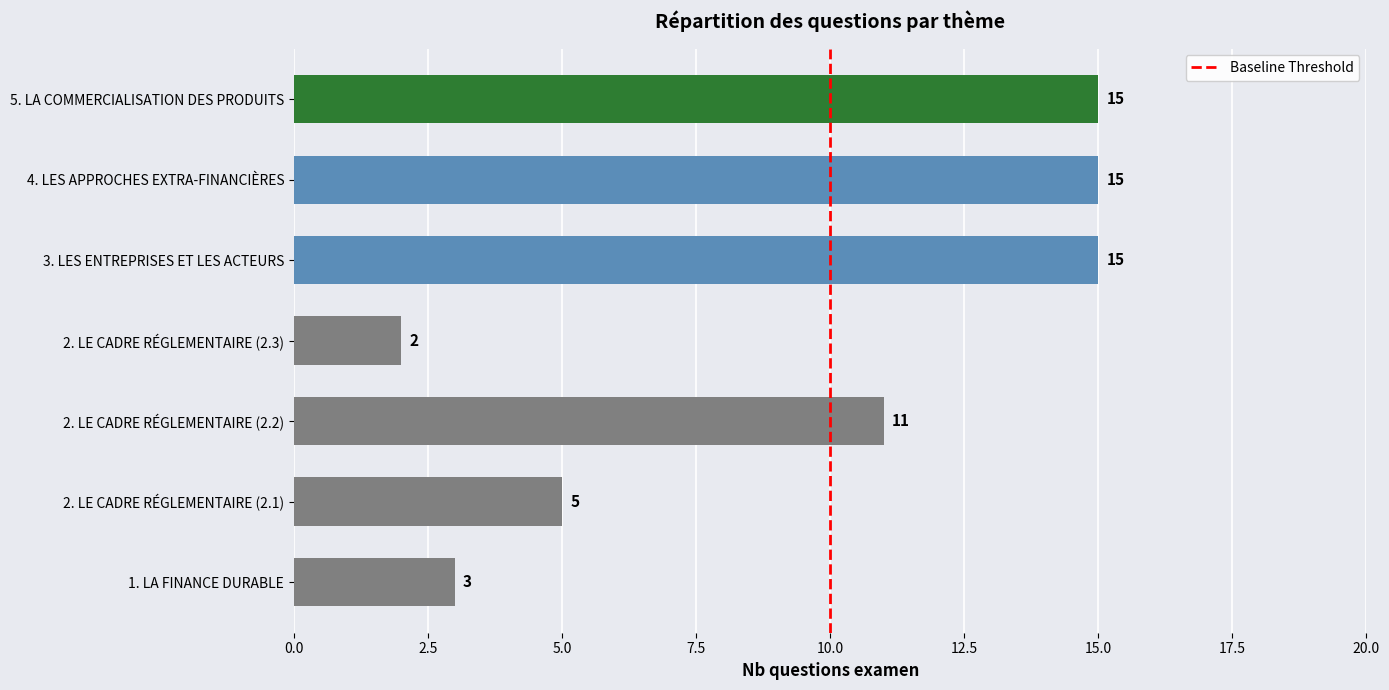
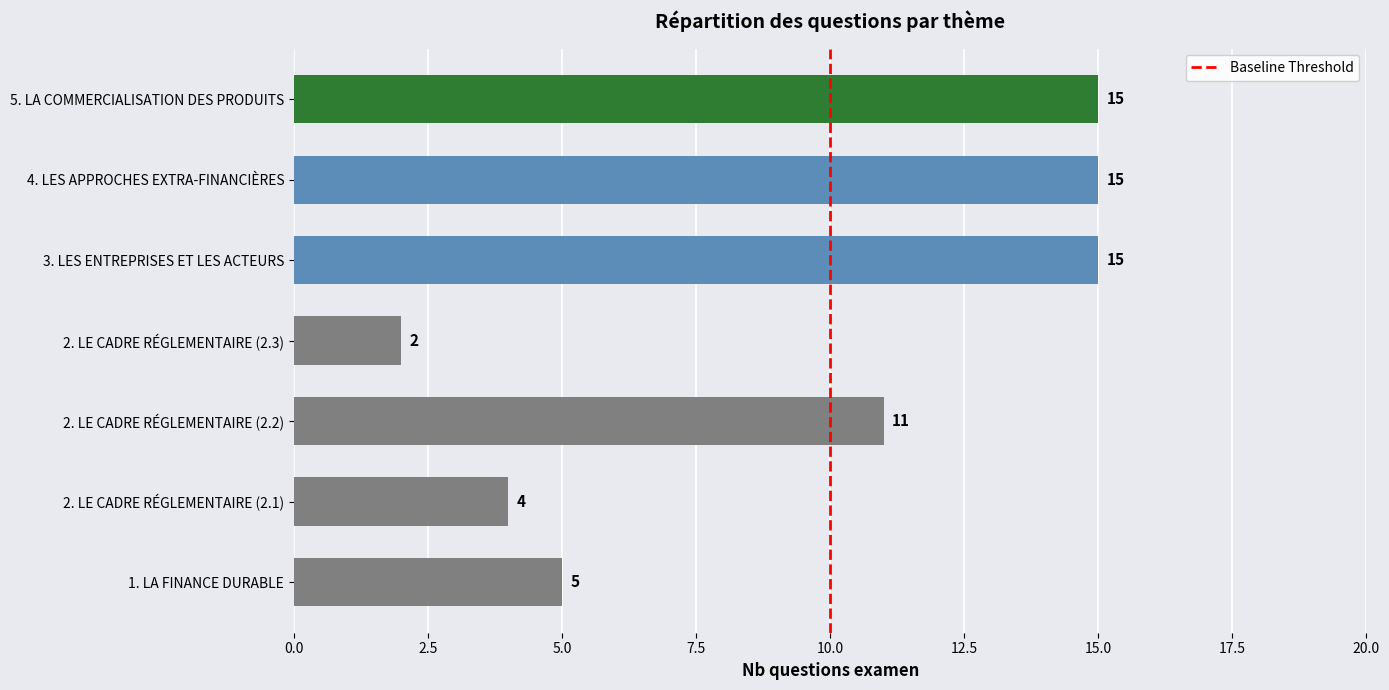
2. LE CADRE RÉGLEMENTAIRE (2.1): 5 -> 4
1. LA FINANCE DURABLE: 3 -> 5
